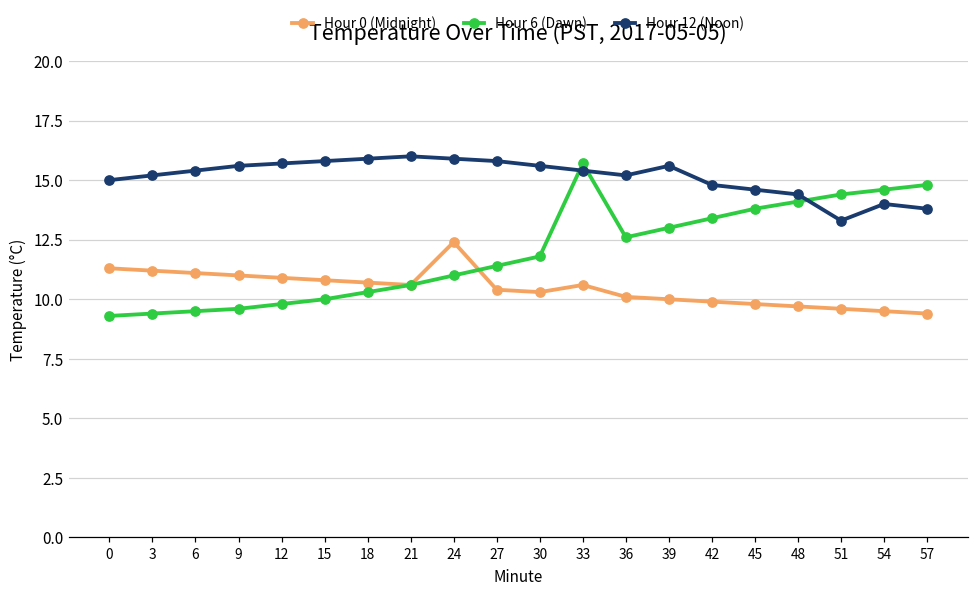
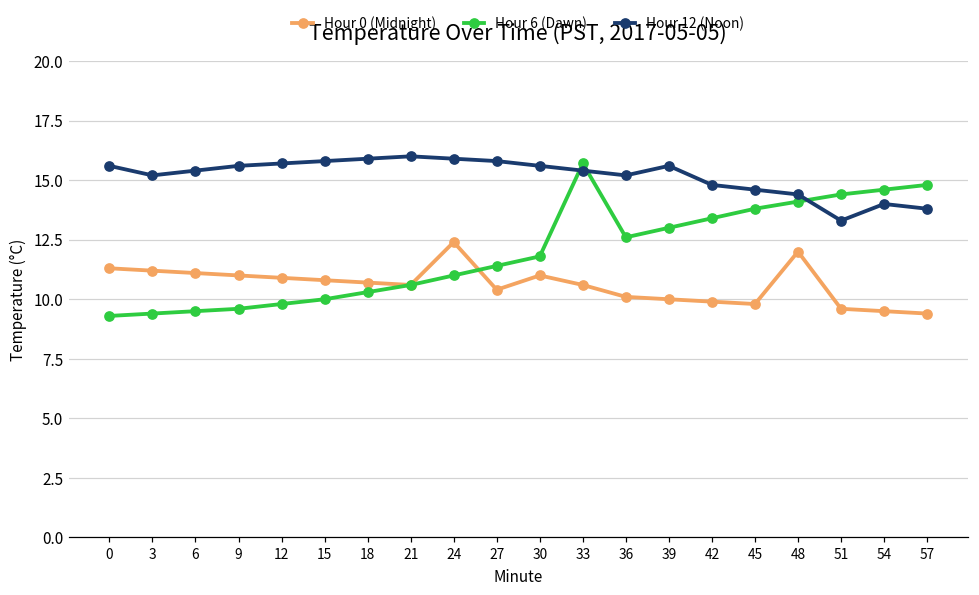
Hour 12 (Noon), 0: 15.0 -> 15.6
Hour 0 (Midnight), 30: 10.3 -> 11.0
Hour 0 (Midnight), 48: 9.7 -> 12.0
